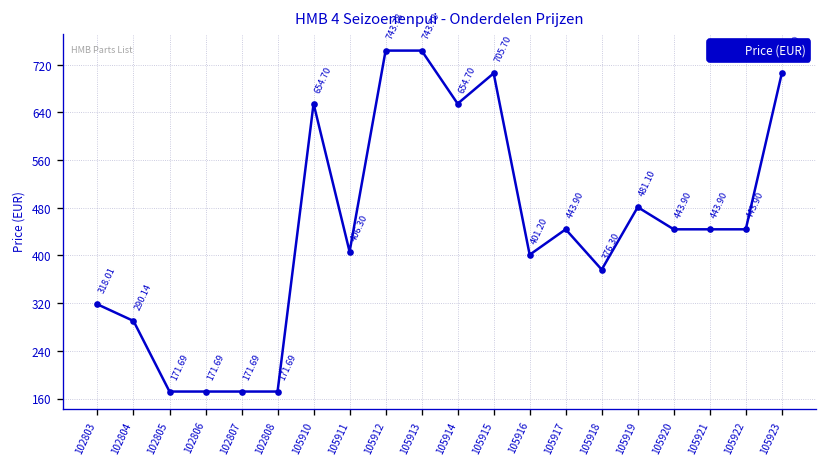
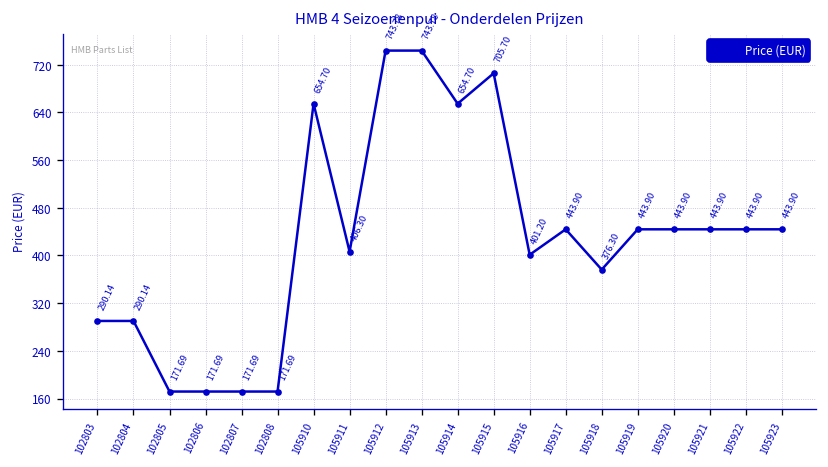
102803: 318.01 -> 290.14
105919: 481.10 -> 443.90
105923: 710 -> 440
